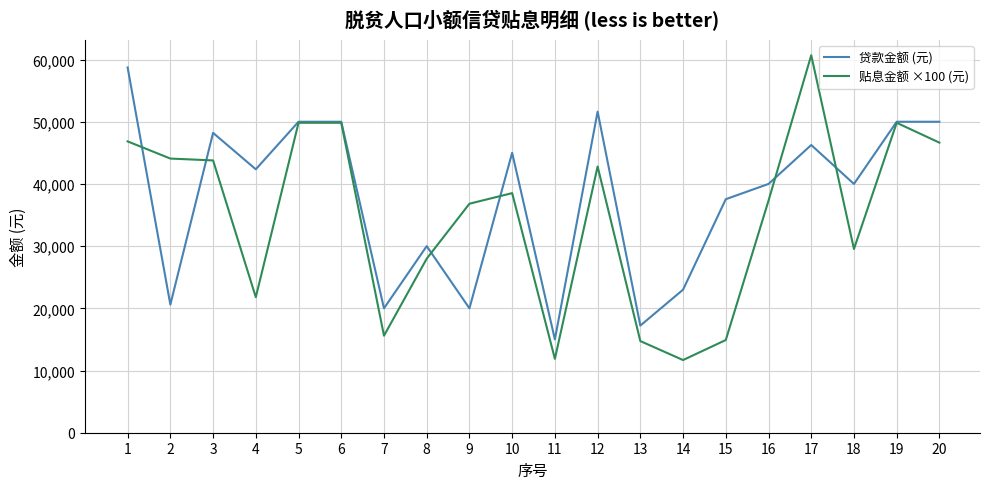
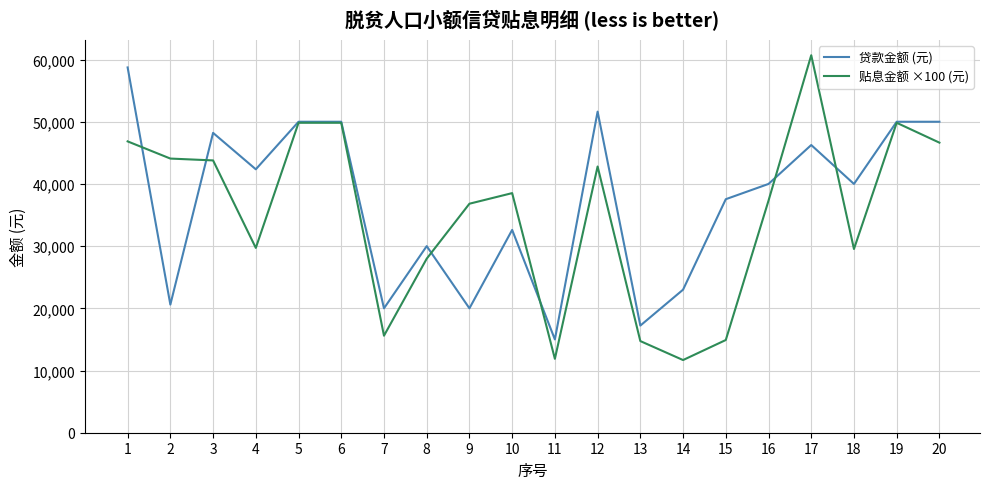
贴息金额 ×100 (元), 4: 22,000 -> 30,000
贷款金额 (元), 10: 45,000 -> 33,000
